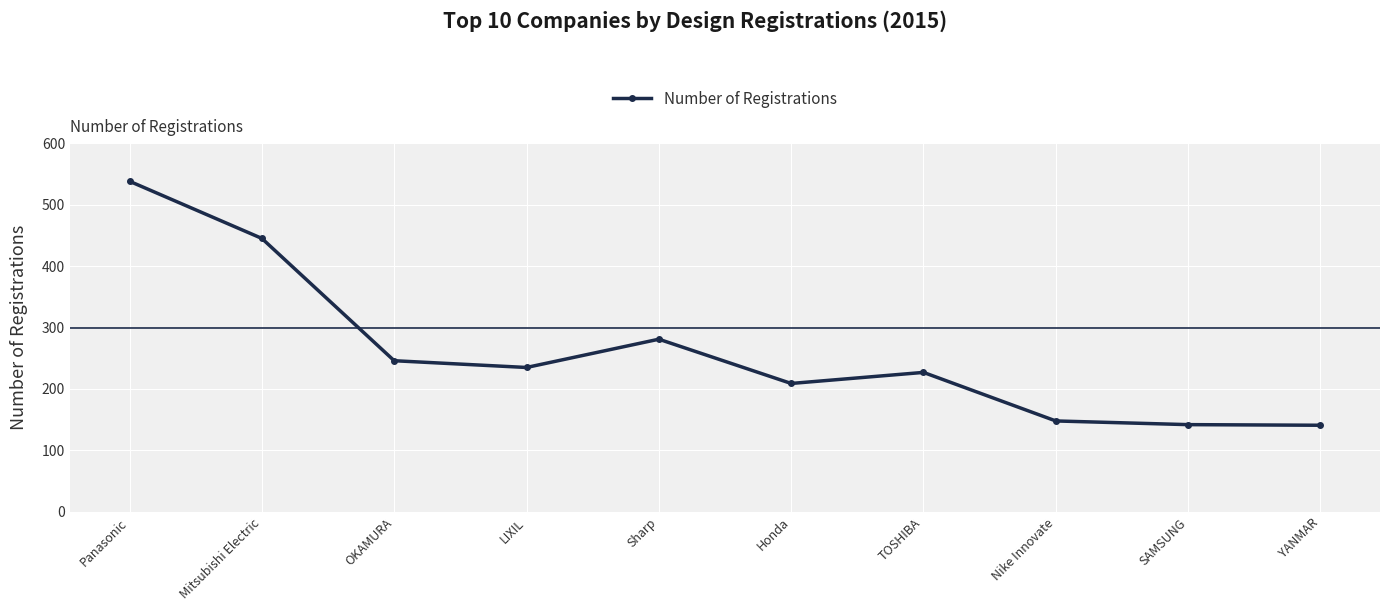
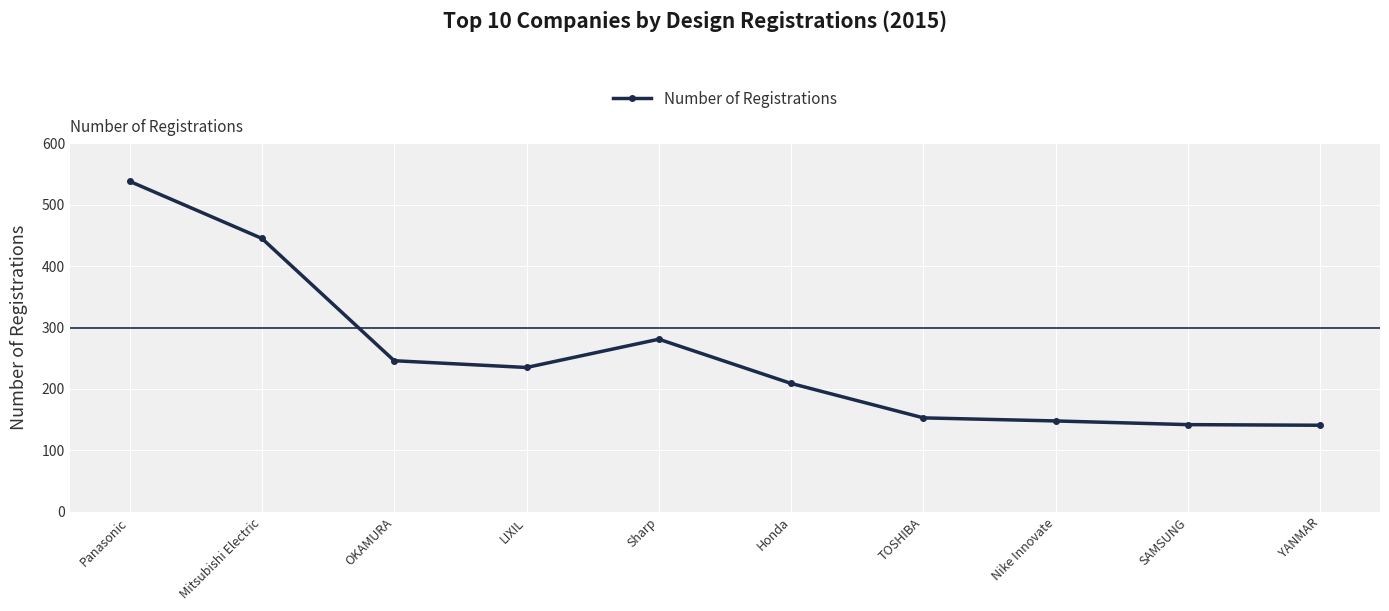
TOSHIBA: 230 -> 150
